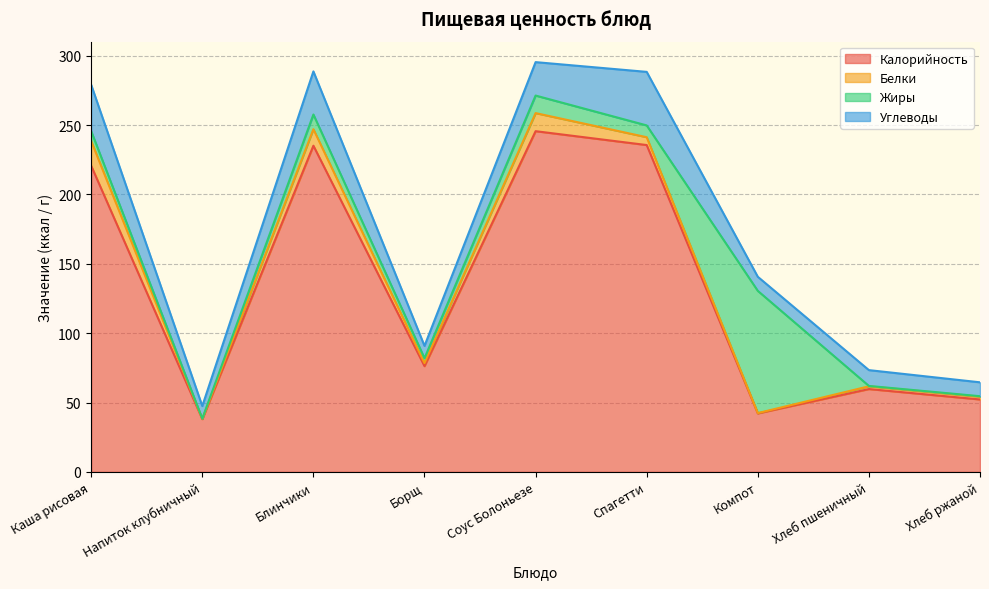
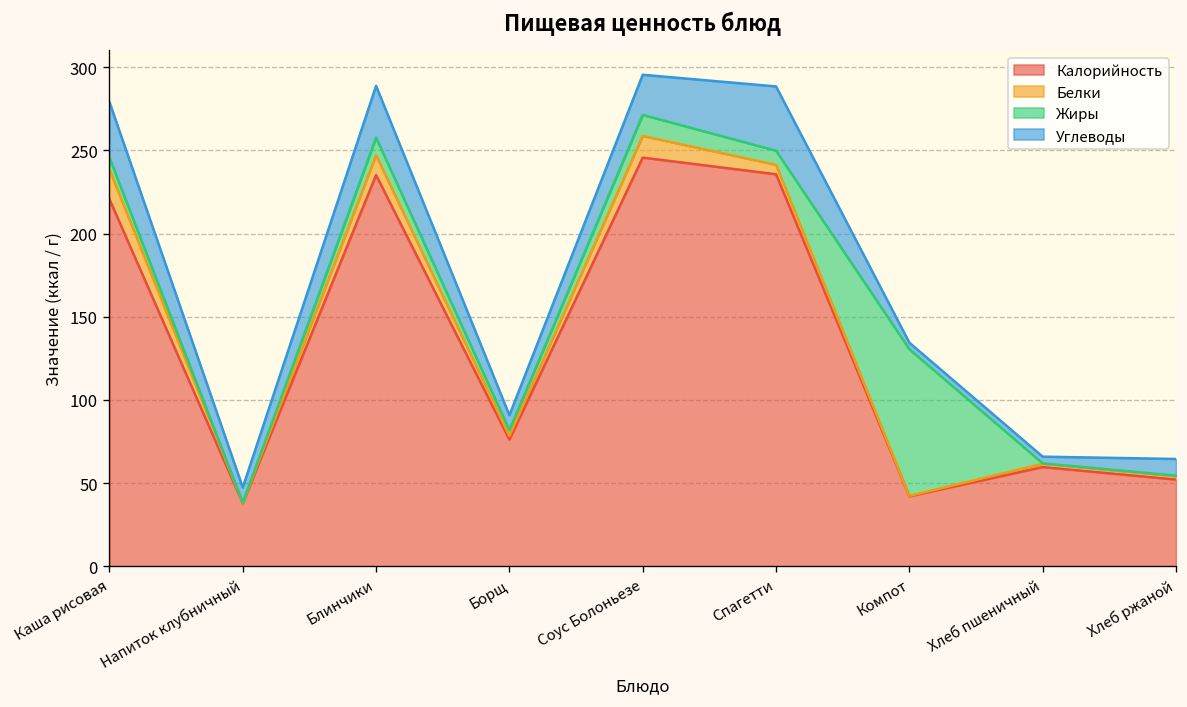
Углеводы, Компот: 10 -> 4
Углеводы, Хлеб пшеничный: 11 -> 4
